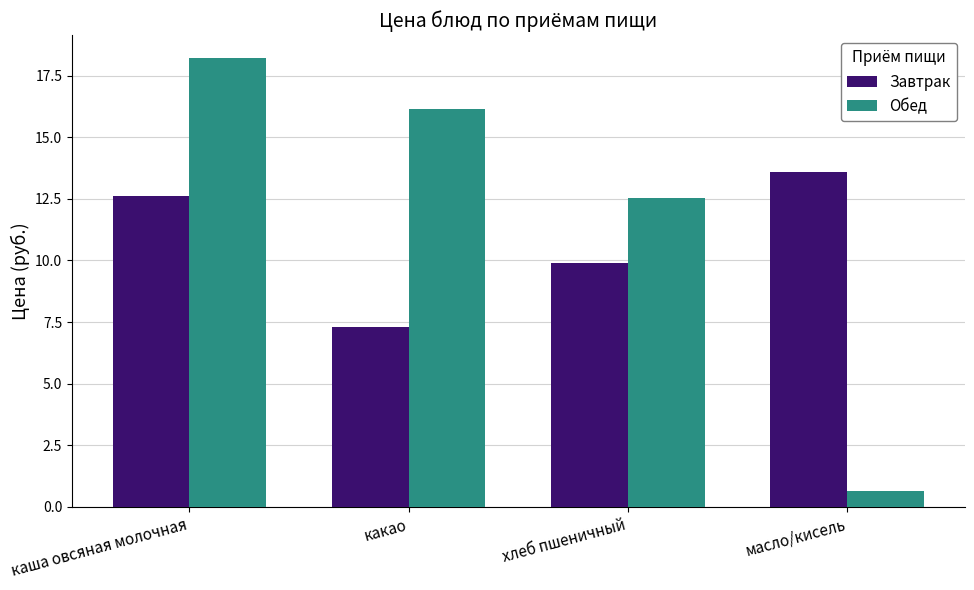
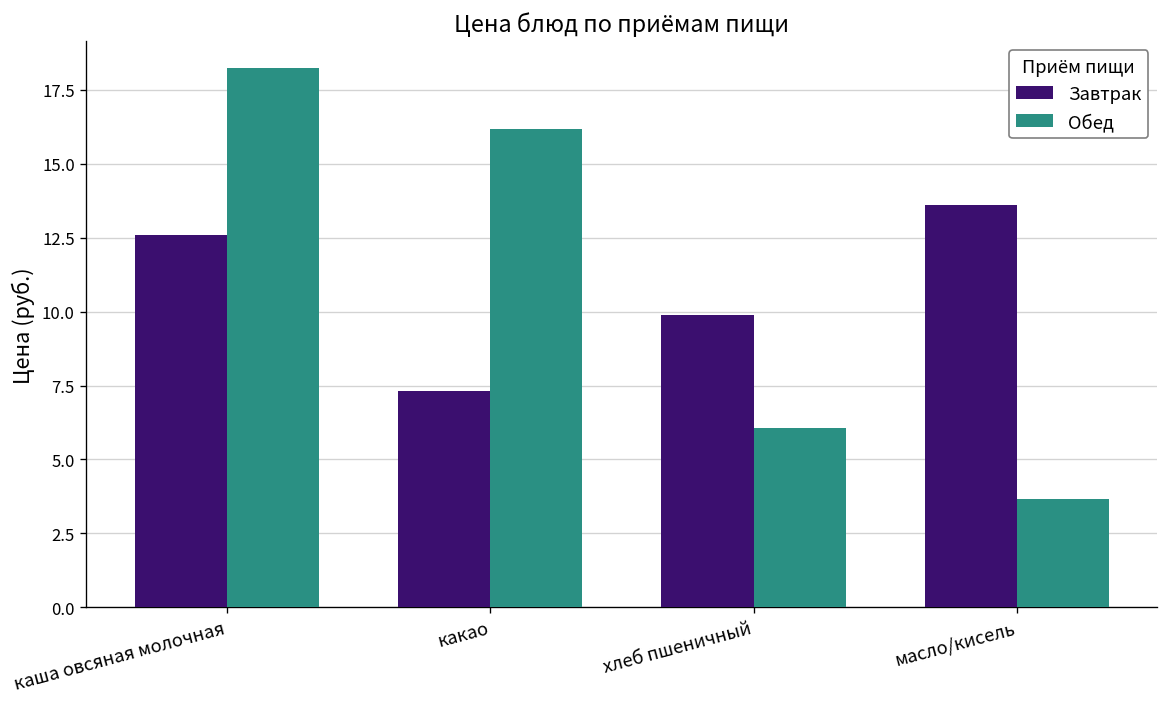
Обед, хлеб пшеничный: 12.5 -> 6.1
Обед, масло/кисель: 0.7 -> 3.7
